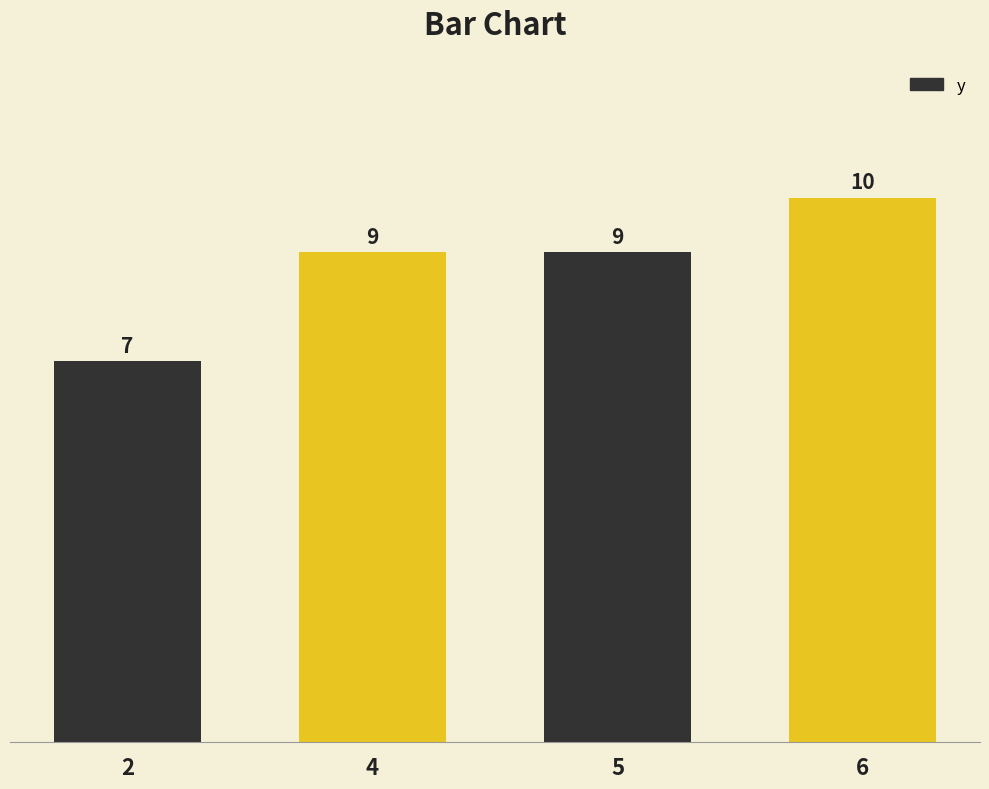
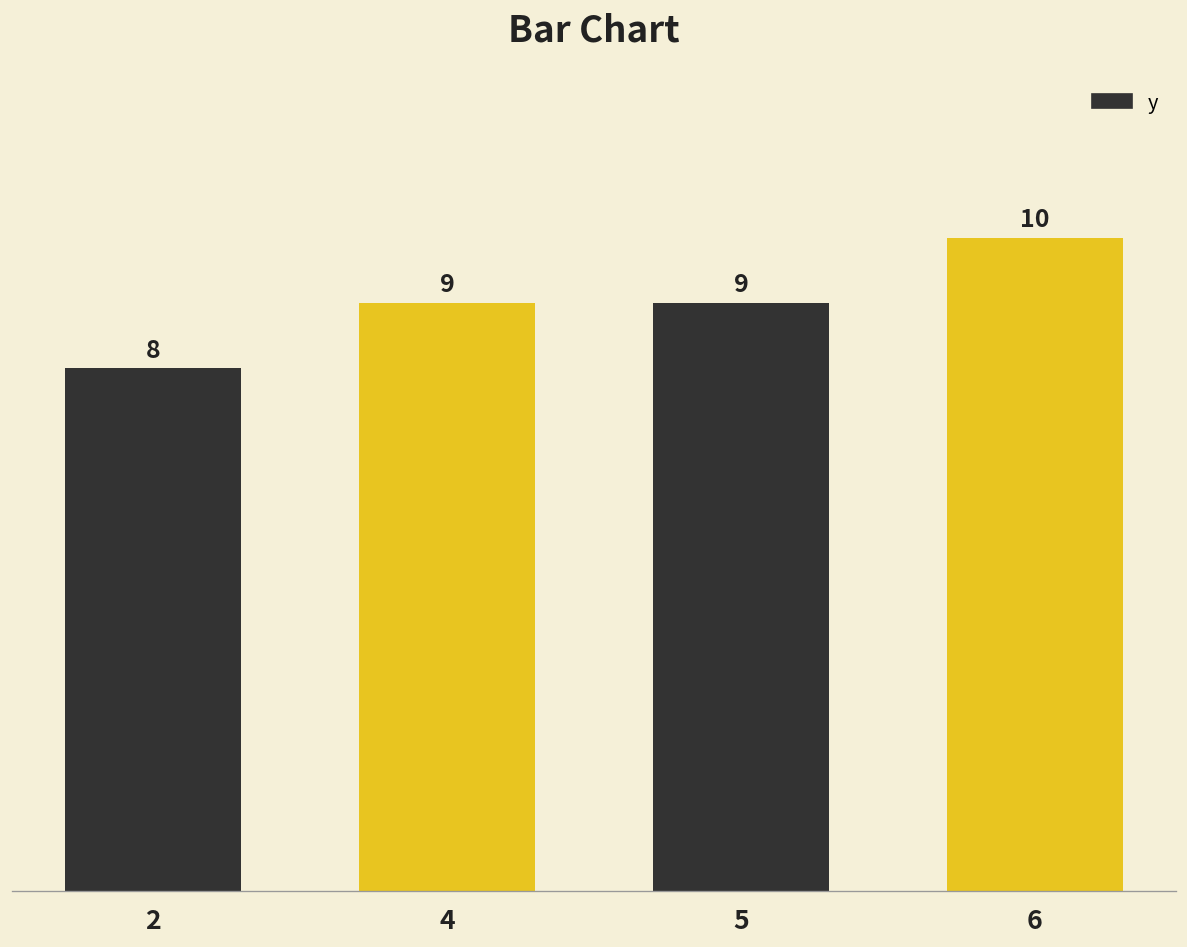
2: 7 -> 8
